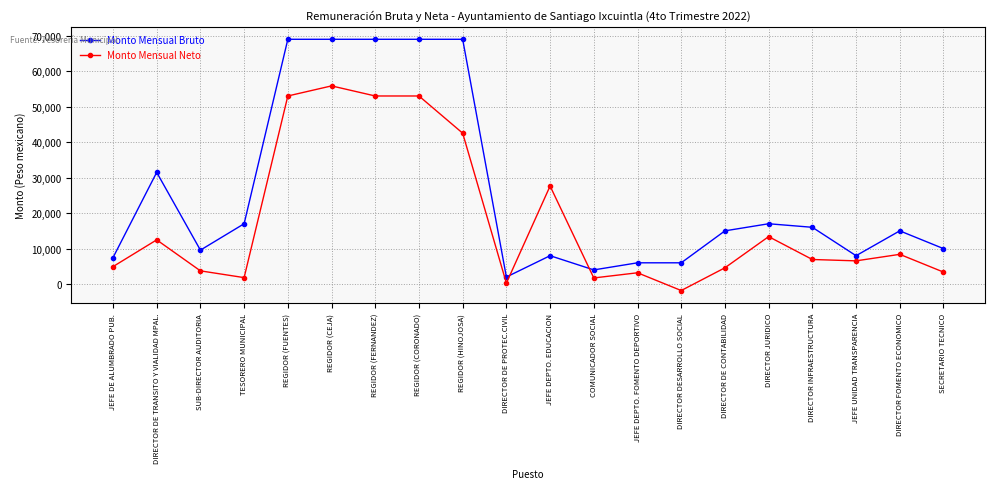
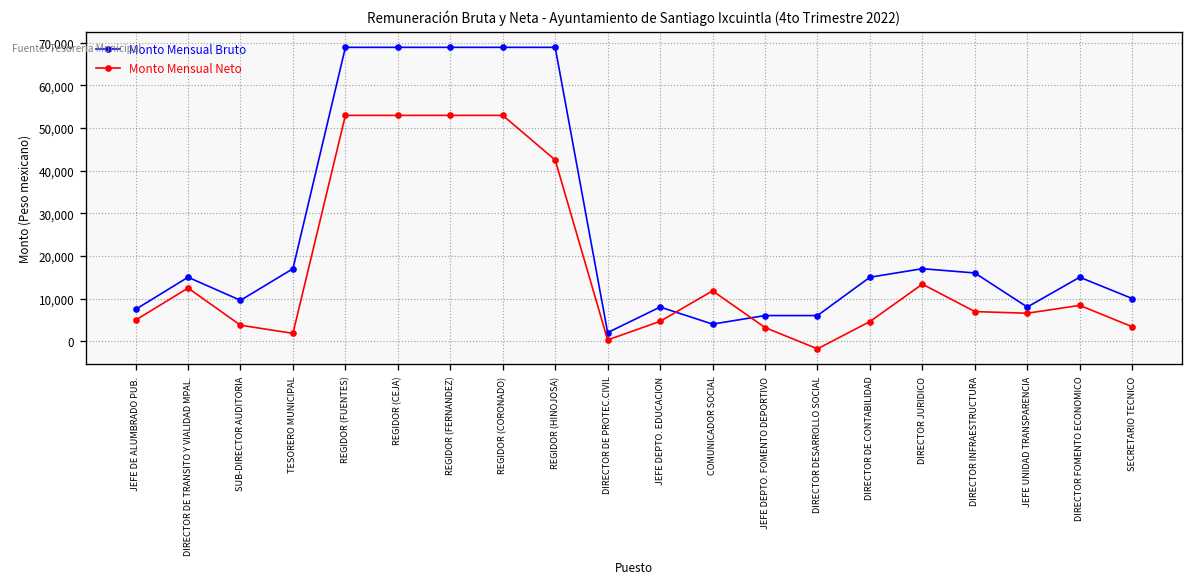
Monto Mensual Bruto, DIRECTOR DE TRANSITO Y VIALIDAD MPAL.: 31,000 -> 15,000
Monto Mensual Neto, REGIDOR (CEJA): 56,000 -> 53,000
Monto Mensual Neto, JEFE DEPTO. EDUCACION: 28,000 -> 5,000
Monto Mensual Neto, COMUNICADOR SOCIAL: 2,000 -> 12,000
